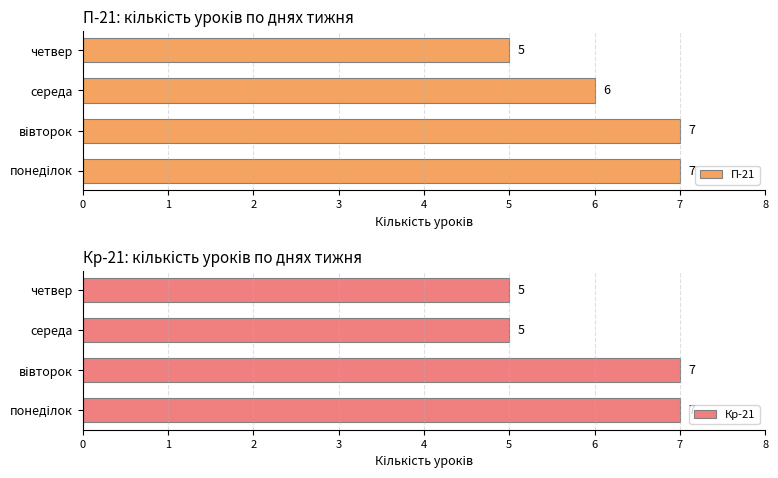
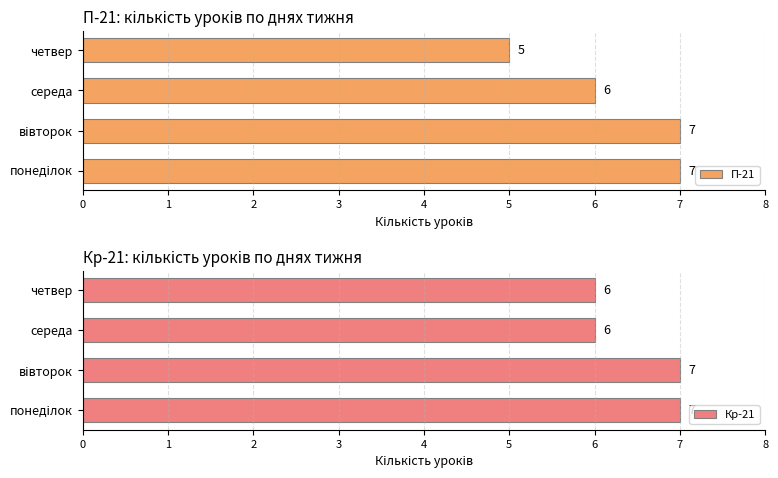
Кр-21: кількість уроків по днях тижня, четвер: 5 -> 6
Кр-21: кількість уроків по днях тижня, середа: 5 -> 6
